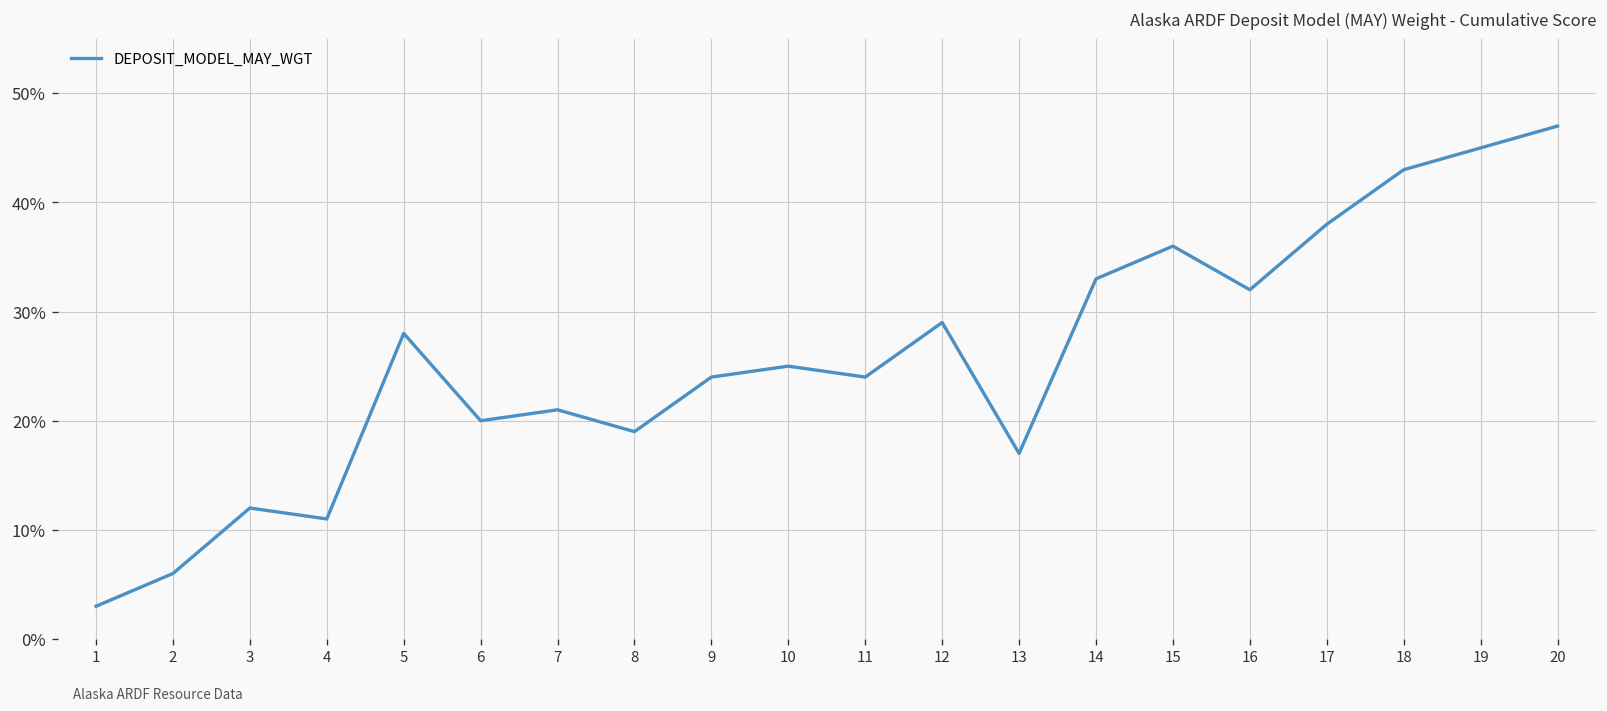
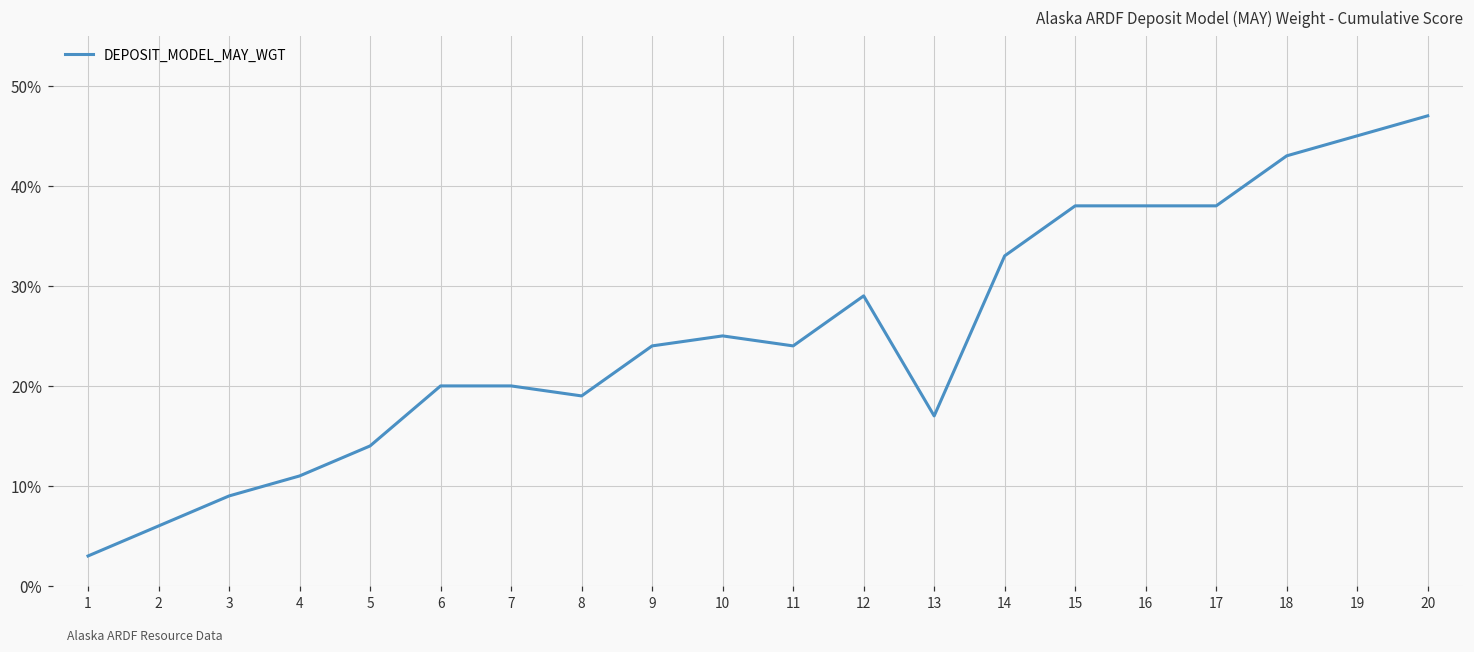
3: 12% -> 9%
5: 28% -> 14%
7: 21% -> 20%
15: 36% -> 38%
16: 32% -> 38%
